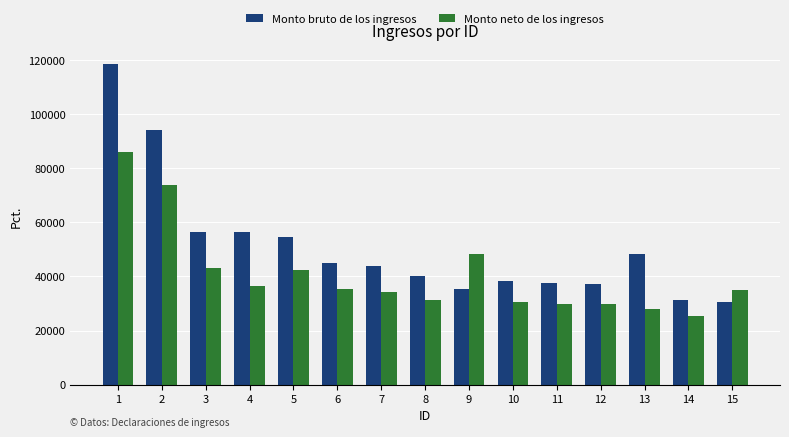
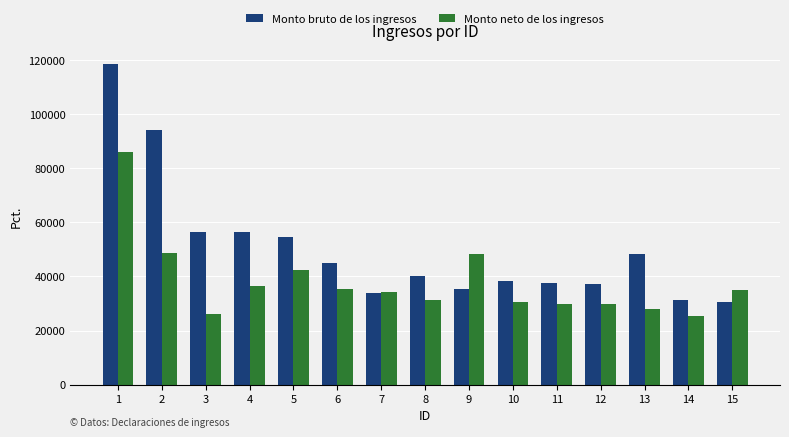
Monto neto de los ingresos, 2: 74000 -> 49000
Monto neto de los ingresos, 3: 43000 -> 26000
Monto bruto de los ingresos, 7: 44000 -> 34000
